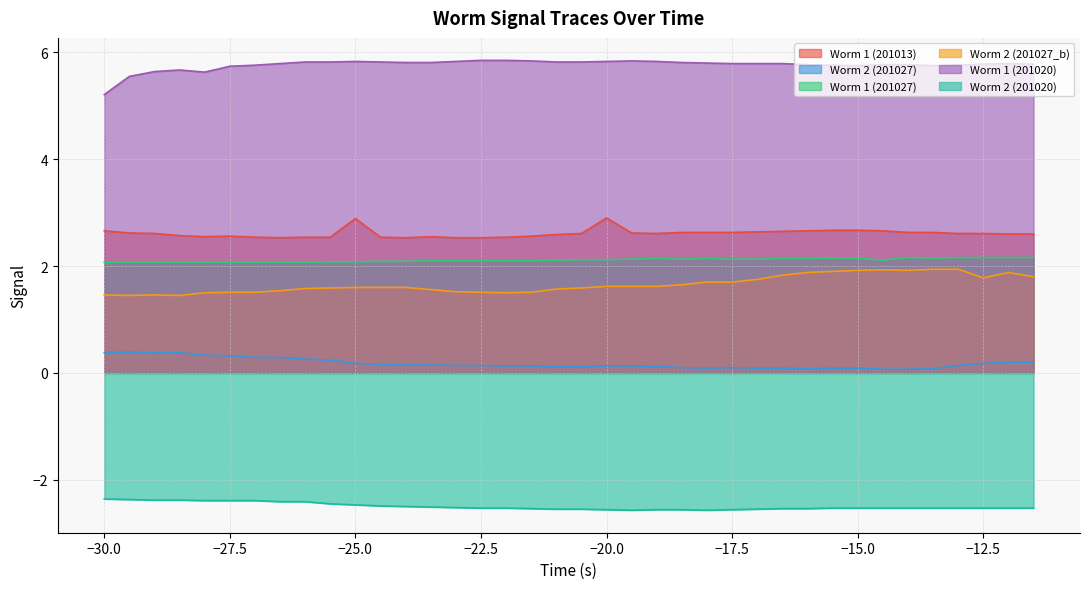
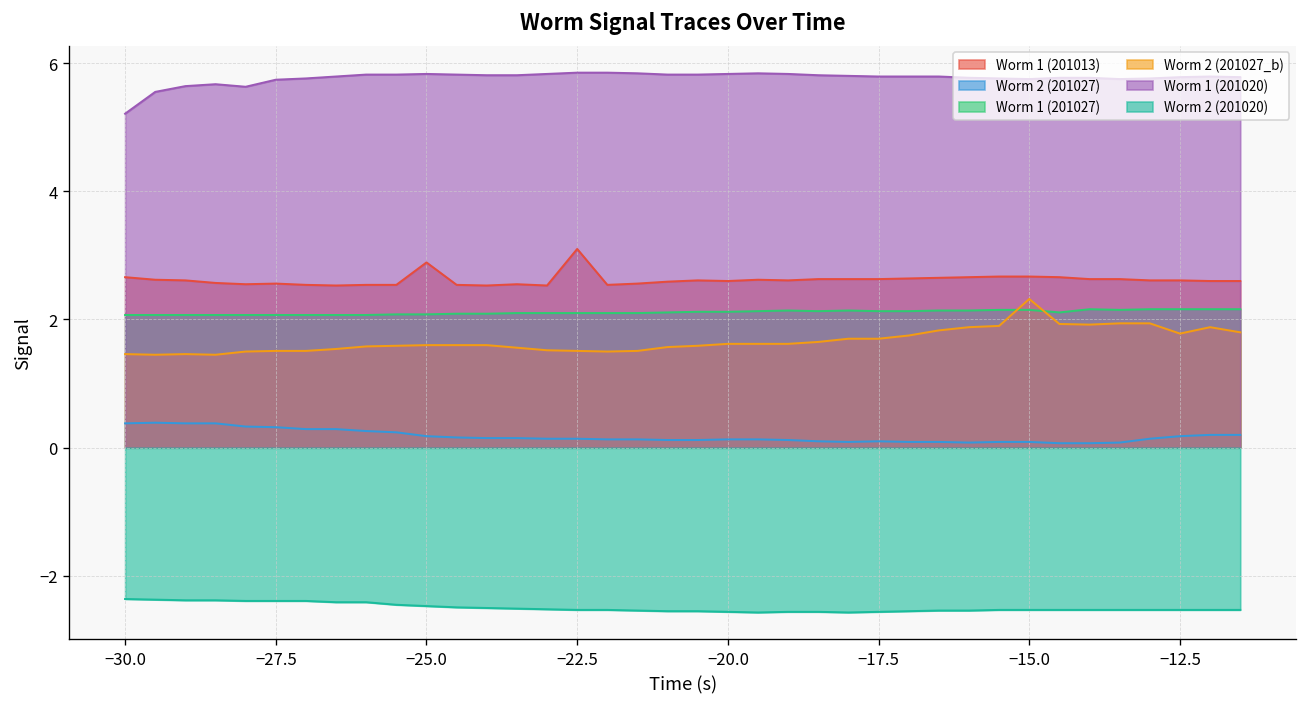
Worm 1 (201013), −22.5: 2.5 -> 3.1
Worm 1 (201013), −20.0: 2.9 -> 2.6
Worm 2 (201027_b), −15.0: 1.9 -> 2.3
